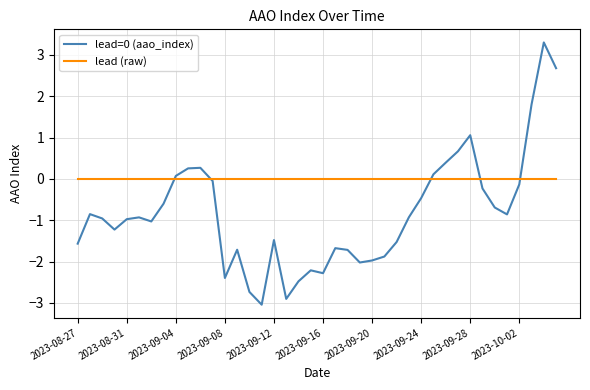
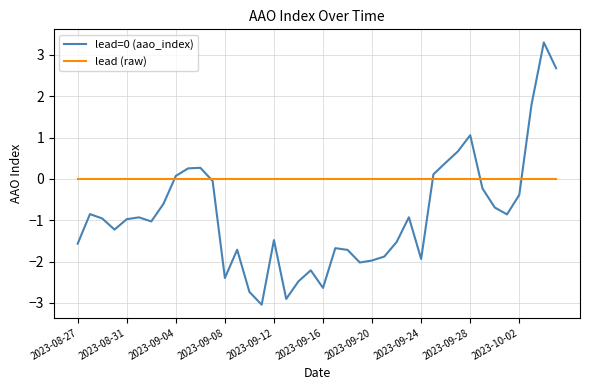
lead=0 (aao_index), 2023-09-16: -2.3 -> -2.6
lead=0 (aao_index), 2023-09-24: -0.5 -> -1.9
lead=0 (aao_index), 2023-10-02: -0.1 -> -0.4
